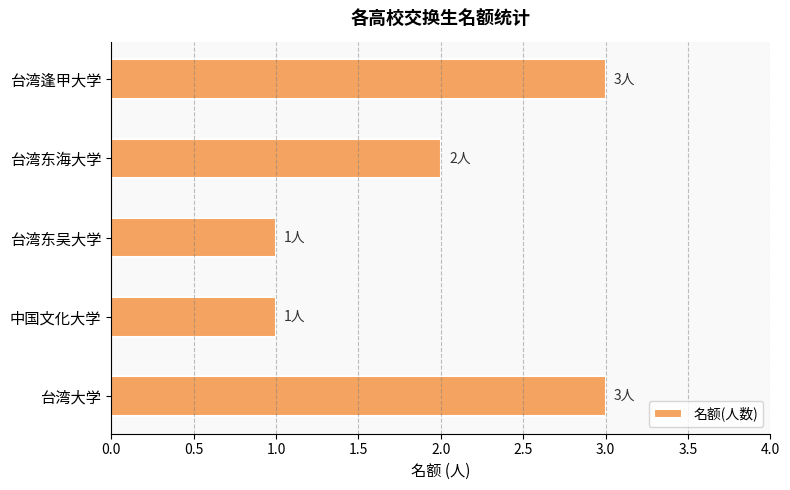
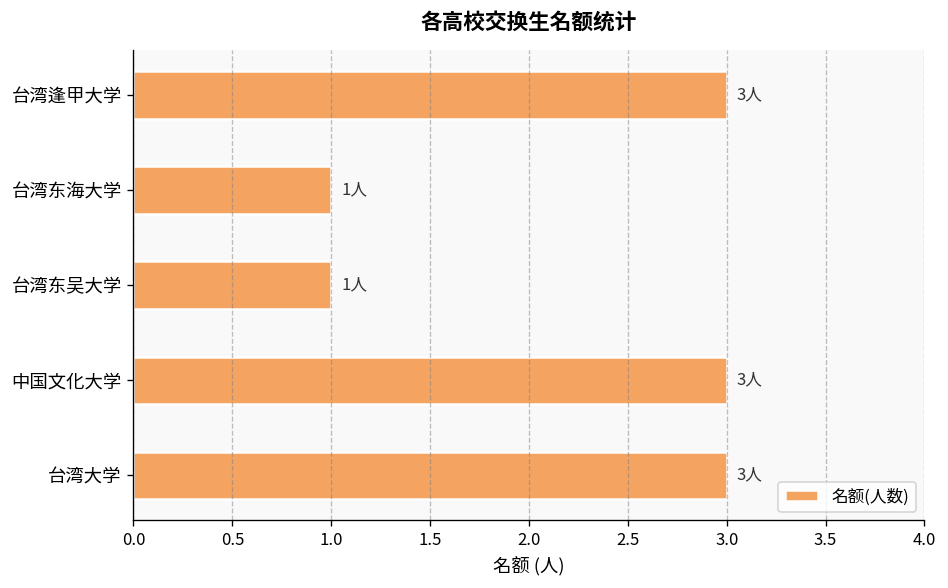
台湾东海大学: 2人 -> 1人
中国文化大学: 1人 -> 3人
